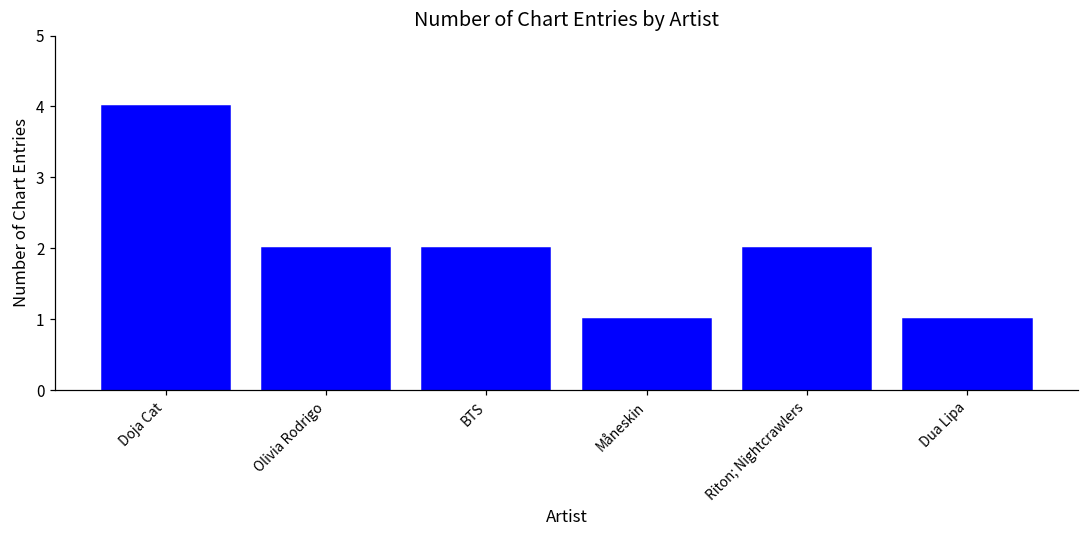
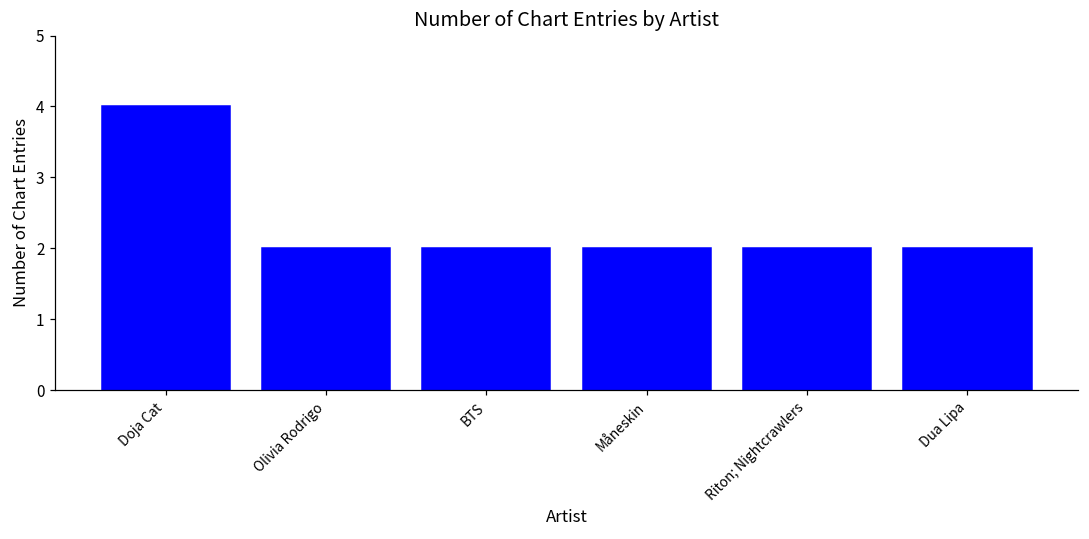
Måneskin: 1 -> 2
Dua Lipa: 1 -> 2
